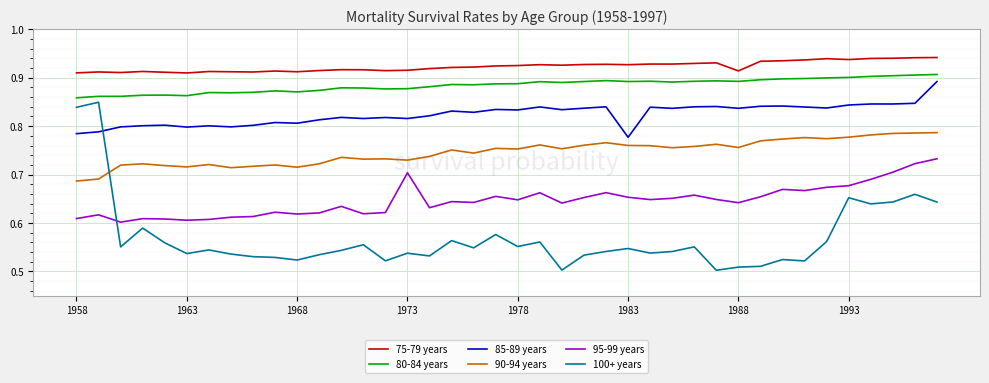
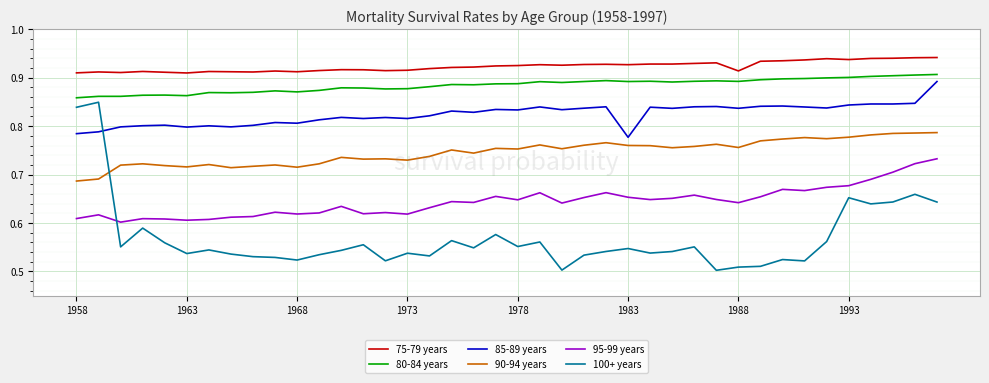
95-99 years, 1973: 0.70 -> 0.62
